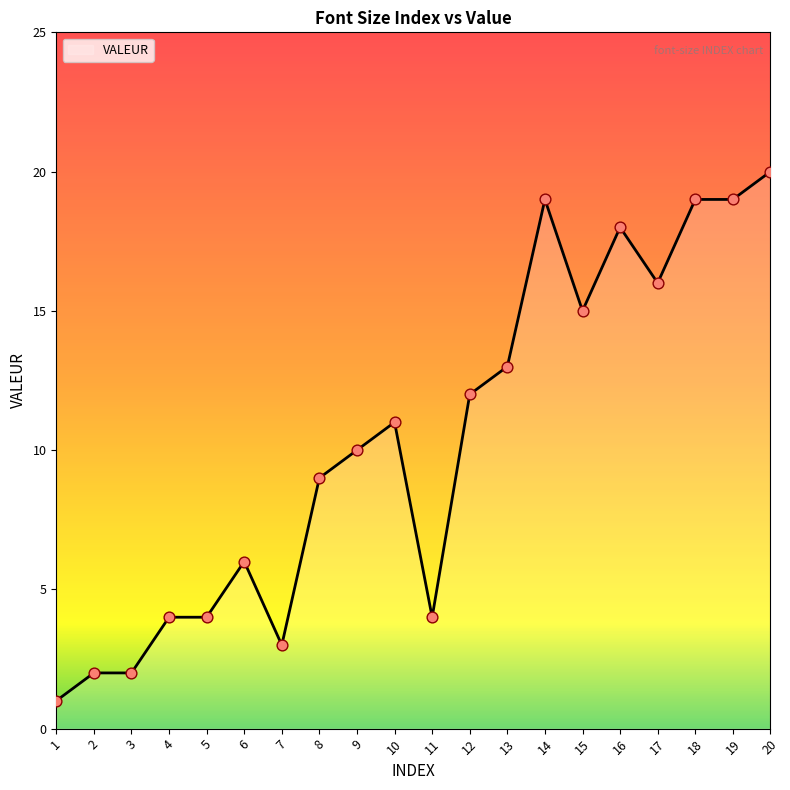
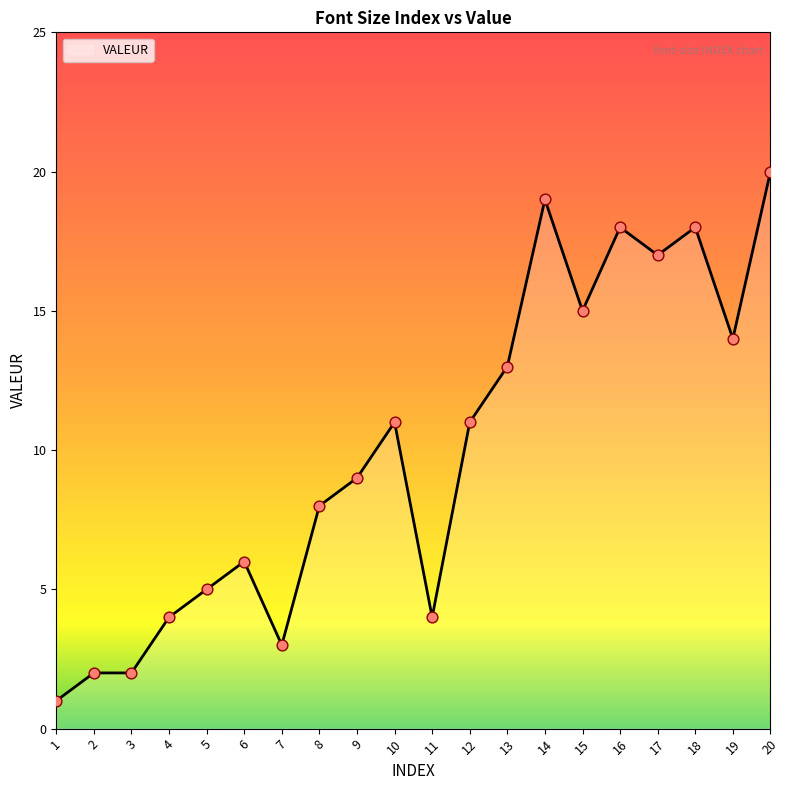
5: 4 -> 5
8: 9 -> 8
9: 10 -> 9
12: 12 -> 11
17: 16 -> 17
18: 19 -> 18
19: 19 -> 14
